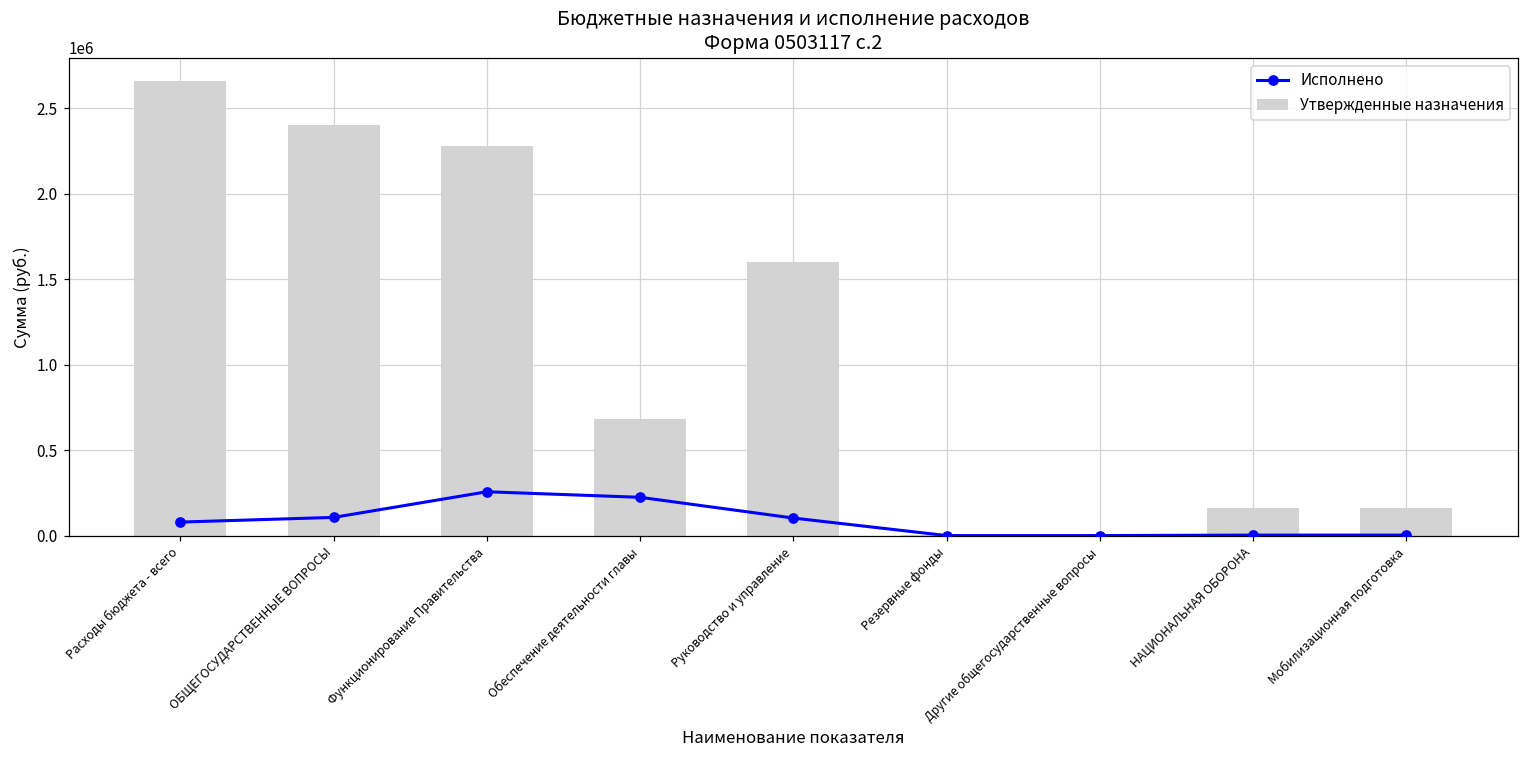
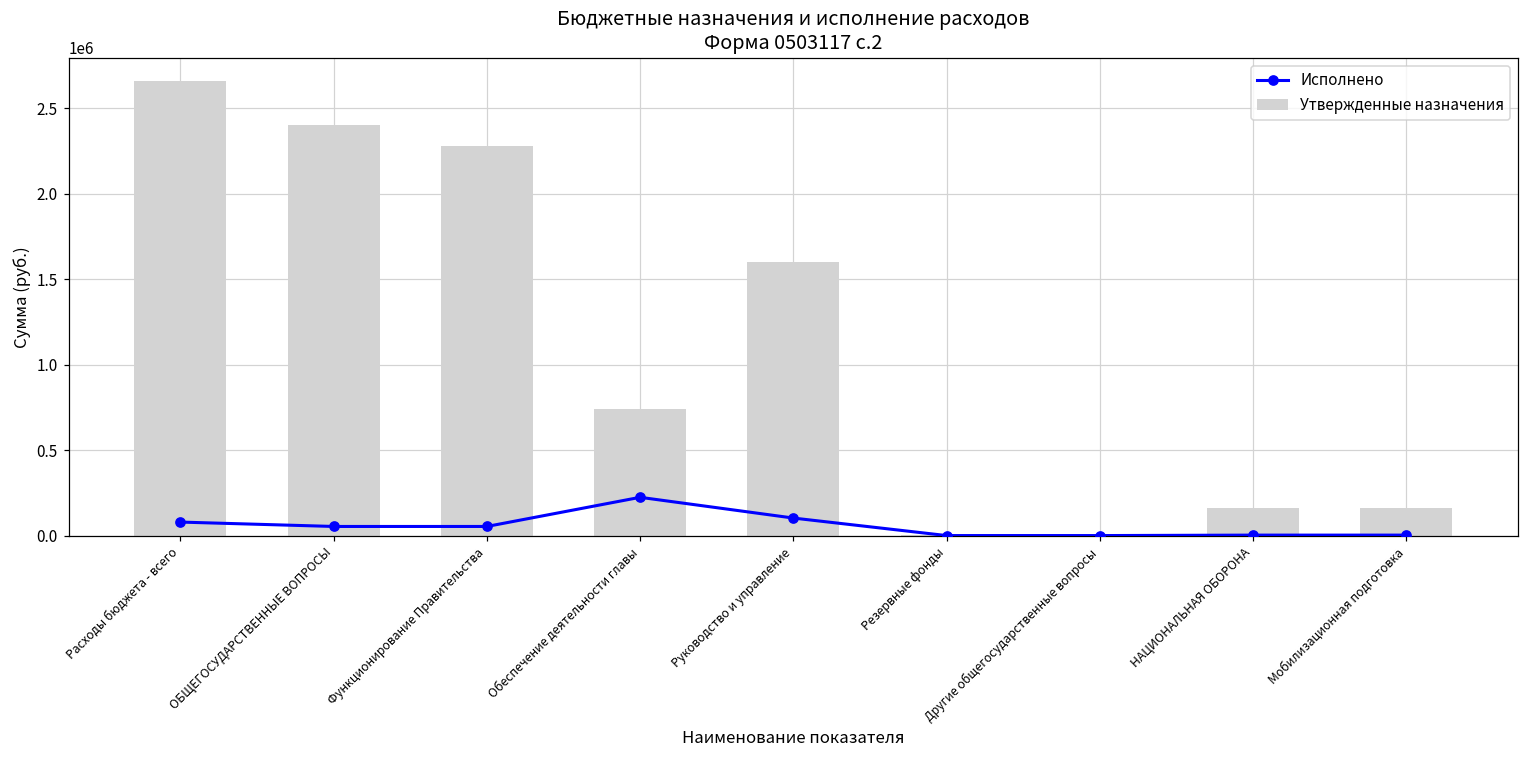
Исполнено, ОБЩЕГОСУДАРСТВЕННЫЕ ВОПРОСЫ: 110000 -> 50000
Исполнено, Функционирование Правительства: 260000 -> 50000
Утвержденные назначения, Обеспечение деятельности главы: 680000 -> 740000
